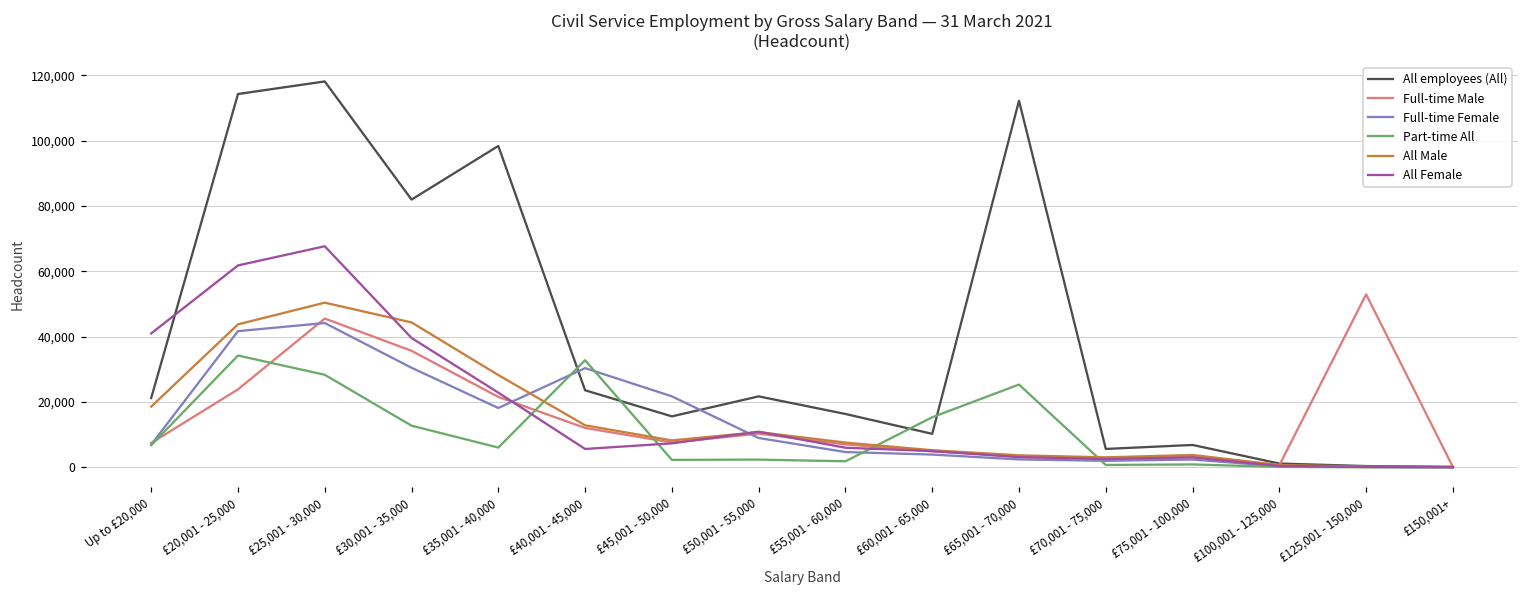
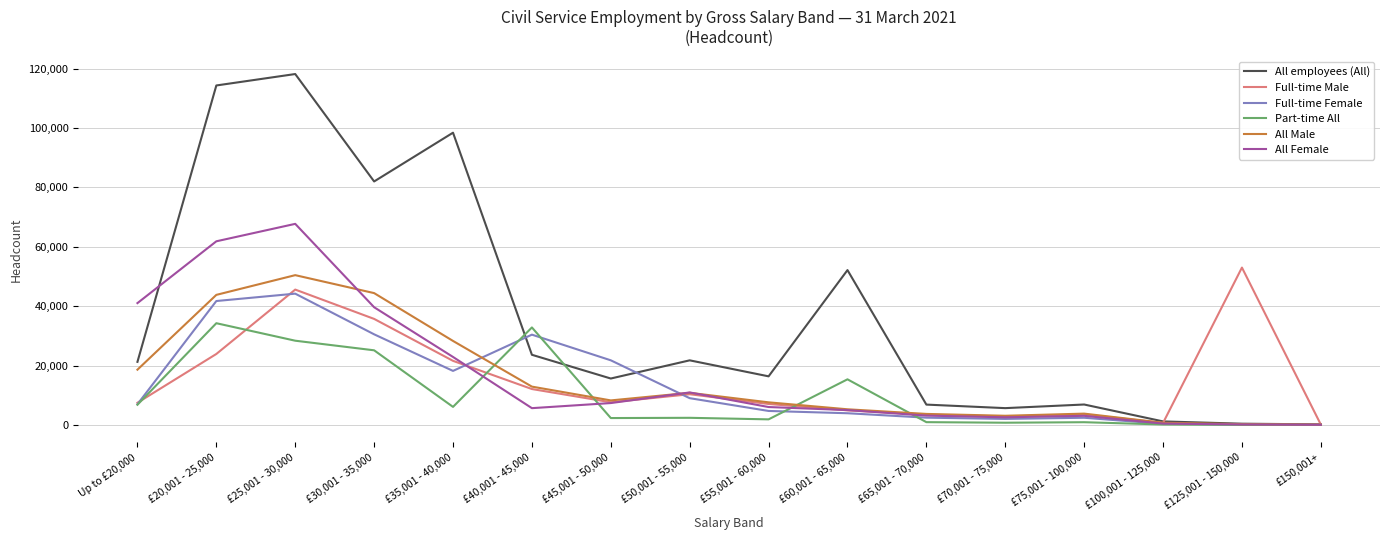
Part-time All, £30,001 - 35,000: 13,000 -> 25,000
All employees (All), £60,001 - 65,000: 10,000 -> 52,000
All employees (All), £65,001 - 70,000: 112,000 -> 7,000
Part-time All, £65,001 - 70,000: 25,000 -> 1,000
